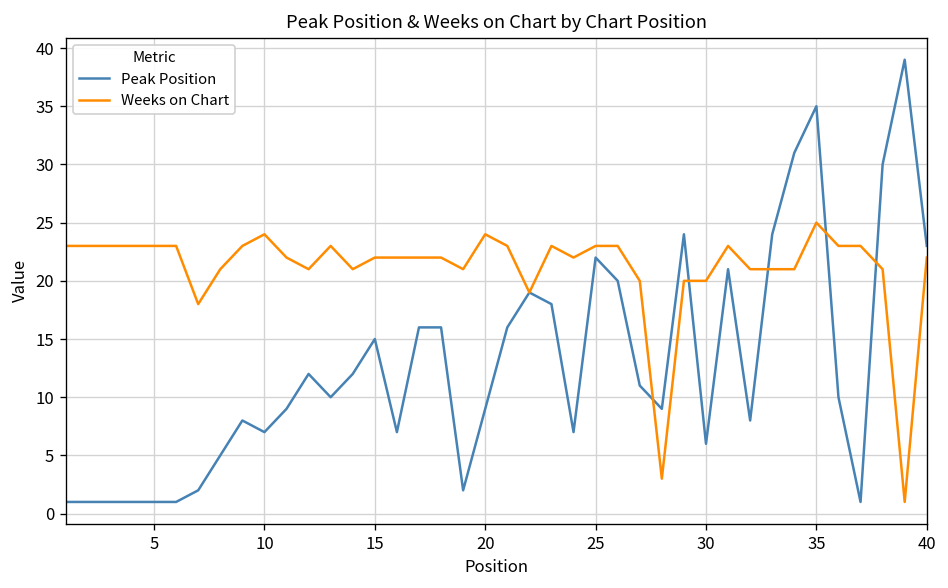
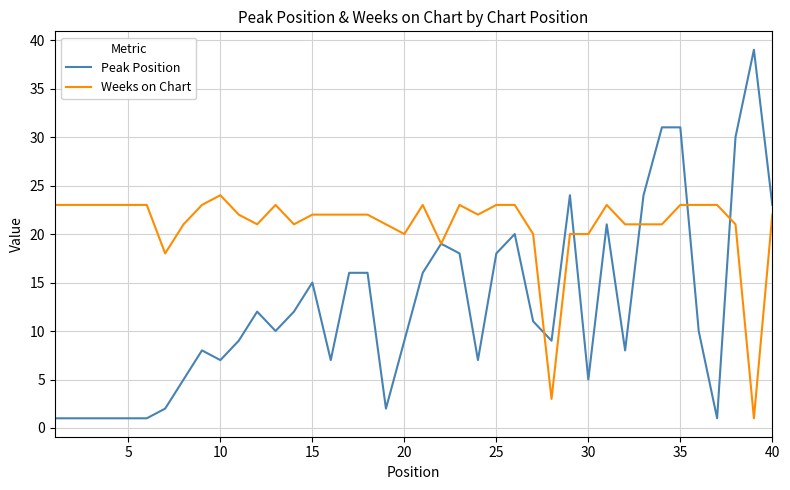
Weeks on Chart, 20: 24 -> 20
Peak Position, 25: 22 -> 18
Peak Position, 30: 6 -> 5
Peak Position, 35: 35 -> 31
Weeks on Chart, 35: 25 -> 23
